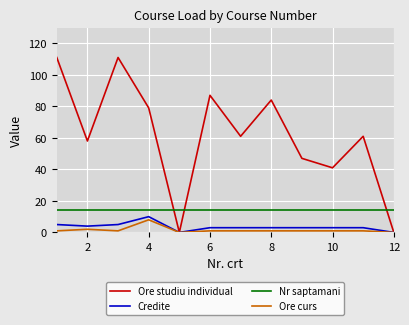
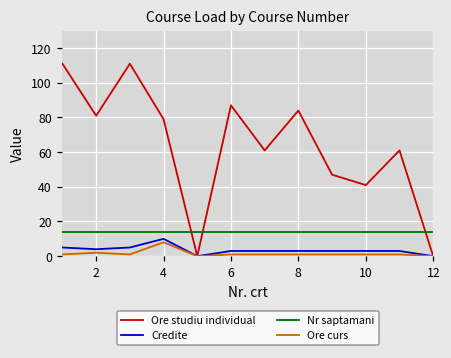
Ore studiu individual, 2: 58 -> 81
